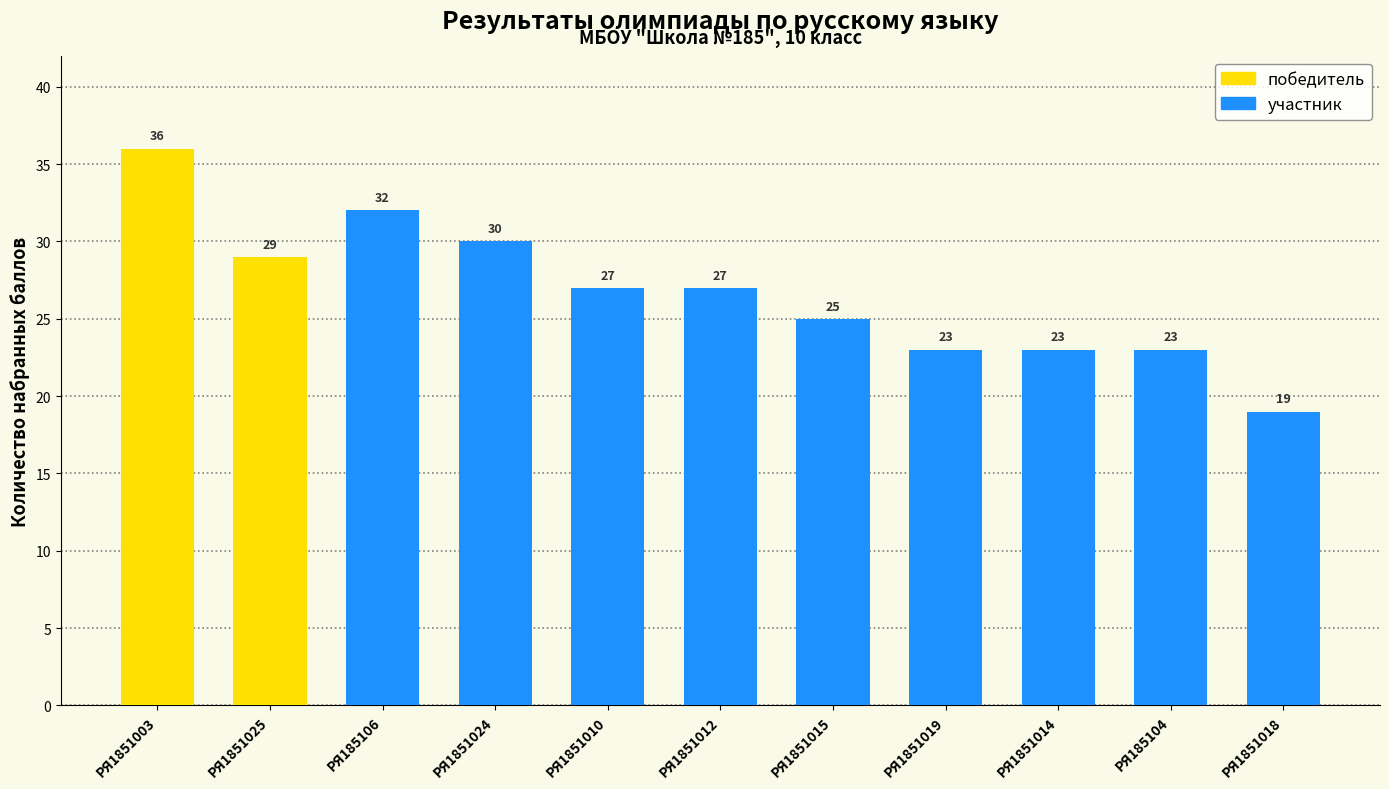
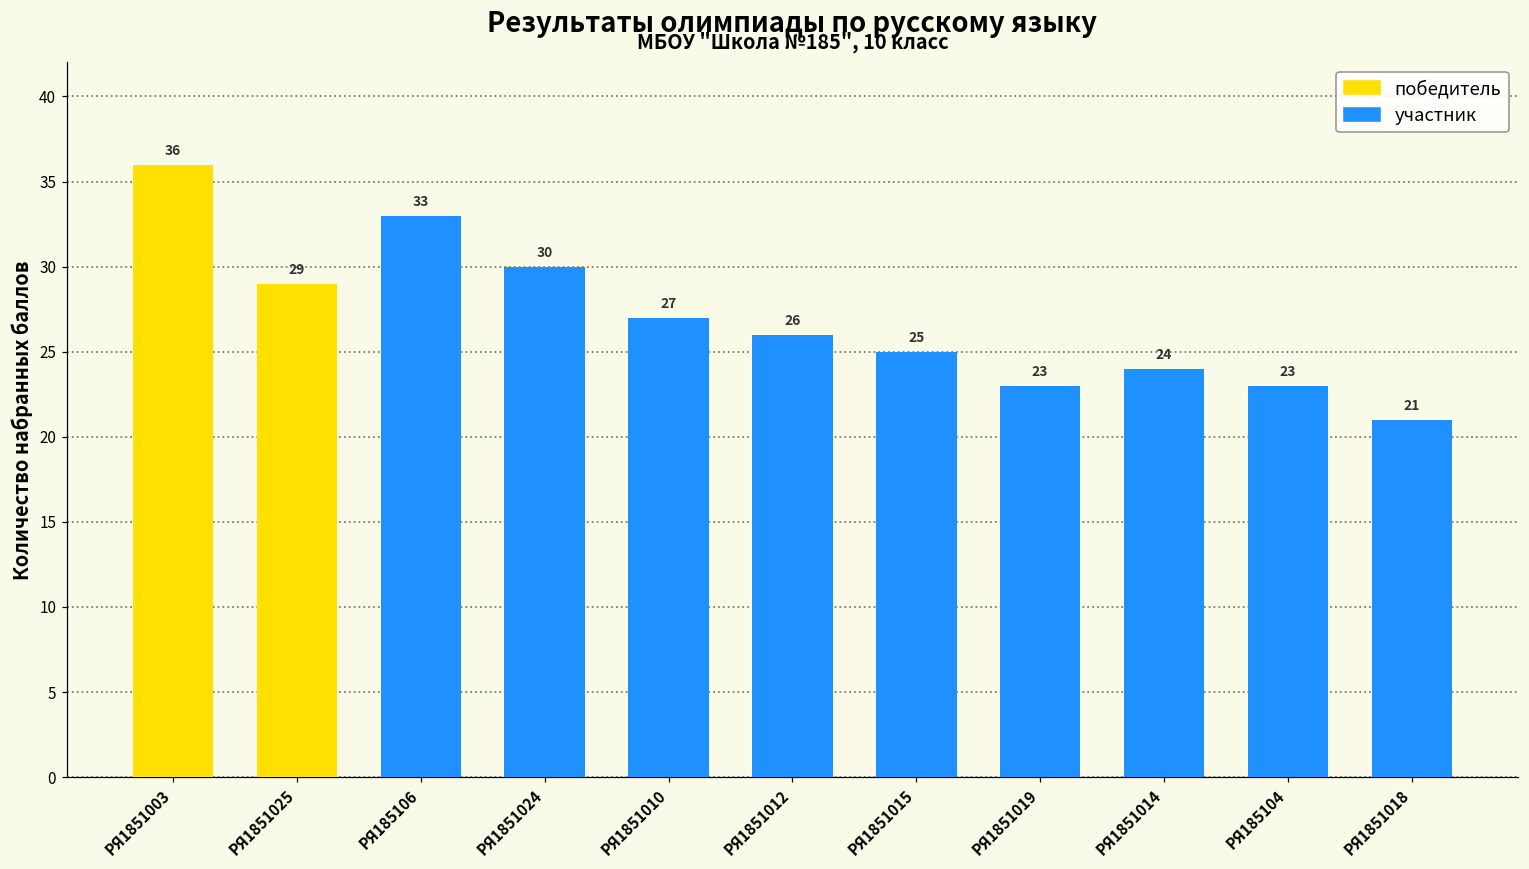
участник, РЯ185106: 32 -> 33
участник, РЯ1851012: 27 -> 26
участник, РЯ1851014: 23 -> 24
участник, РЯ1851018: 19 -> 21
